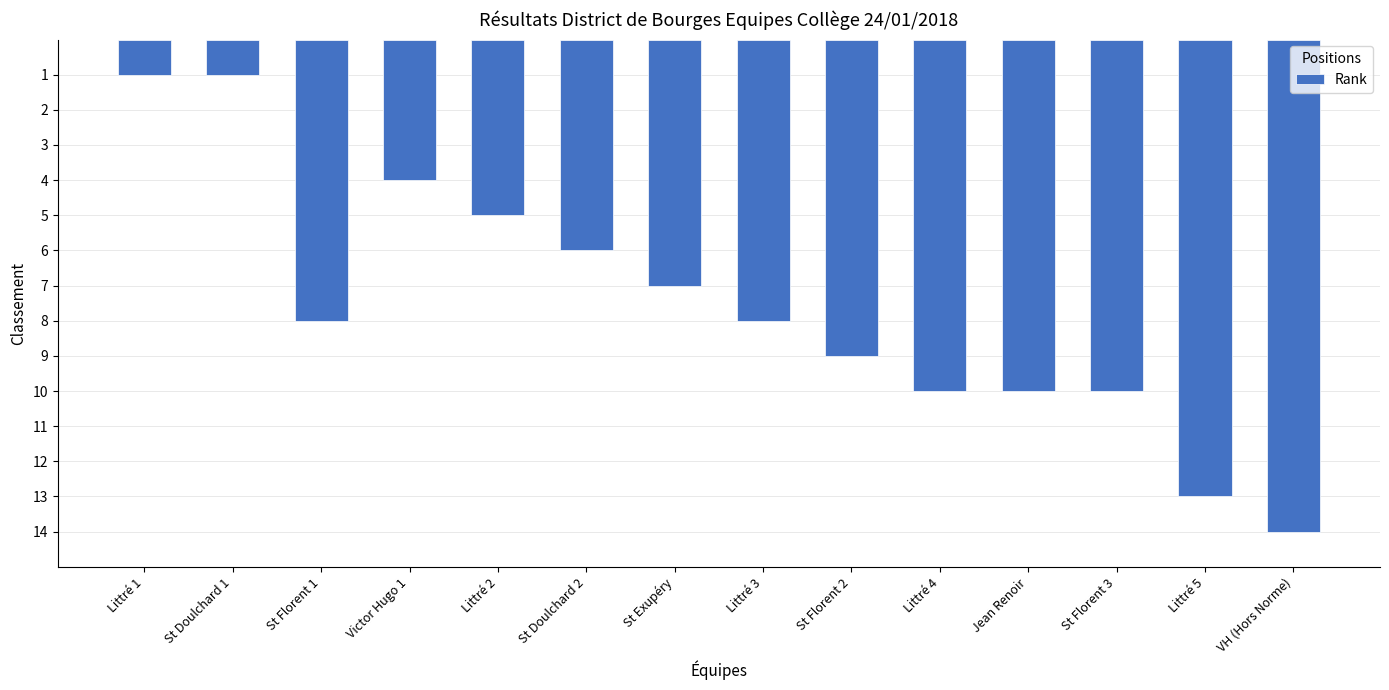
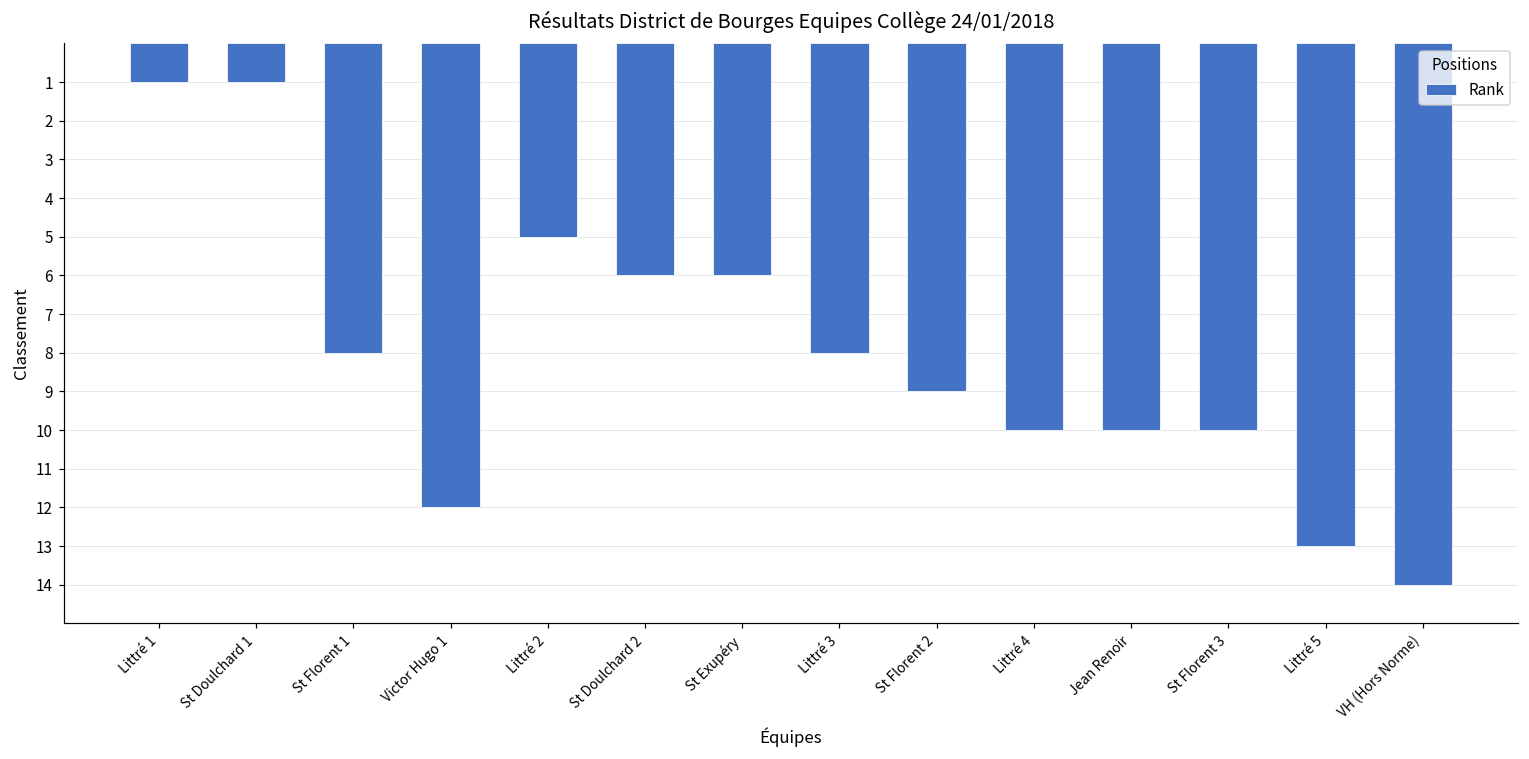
Victor Hugo 1: 4 -> 12
St Exupéry: 7 -> 6
